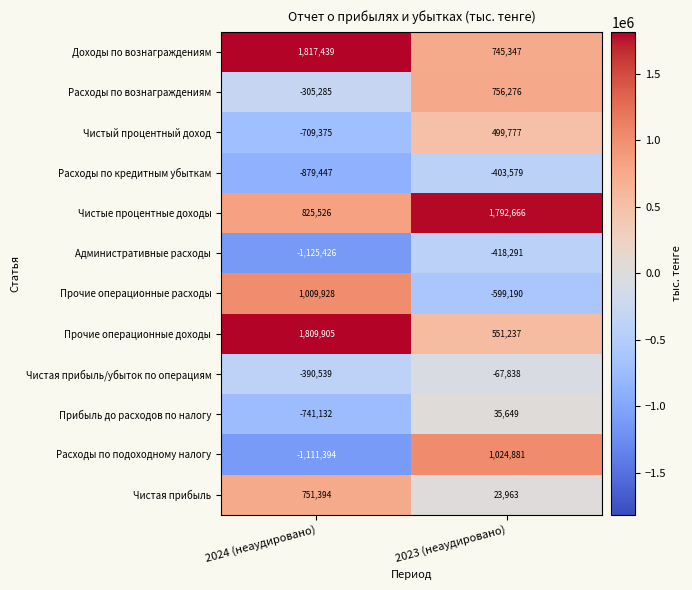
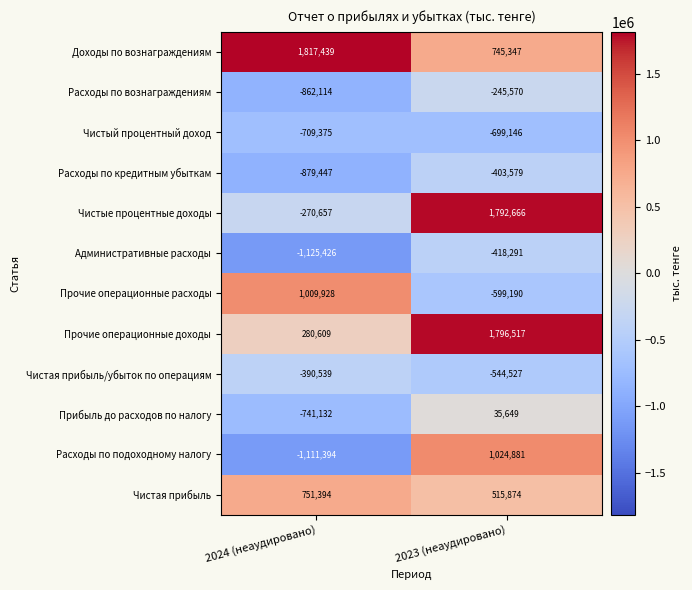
Расходы по вознаграждениям, 2024 (неаудировано): -305,285 -> -862,114
Расходы по вознаграждениям, 2023 (неаудировано): 756,276 -> -245,570
Чистый процентный доход, 2023 (неаудировано): 499,777 -> -699,146
Чистые процентные доходы, 2024 (неаудировано): 825,526 -> -270,657
Прочие операционные доходы, 2024 (неаудировано): 1,809,905 -> 280,609
Прочие операционные доходы, 2023 (неаудировано): 551,237 -> 1,796,517
Чистая прибыль/убыток по операциям, 2023 (неаудировано): -67,838 -> -544,527
Чистая прибыль, 2023 (неаудировано): 23,963 -> 515,874
